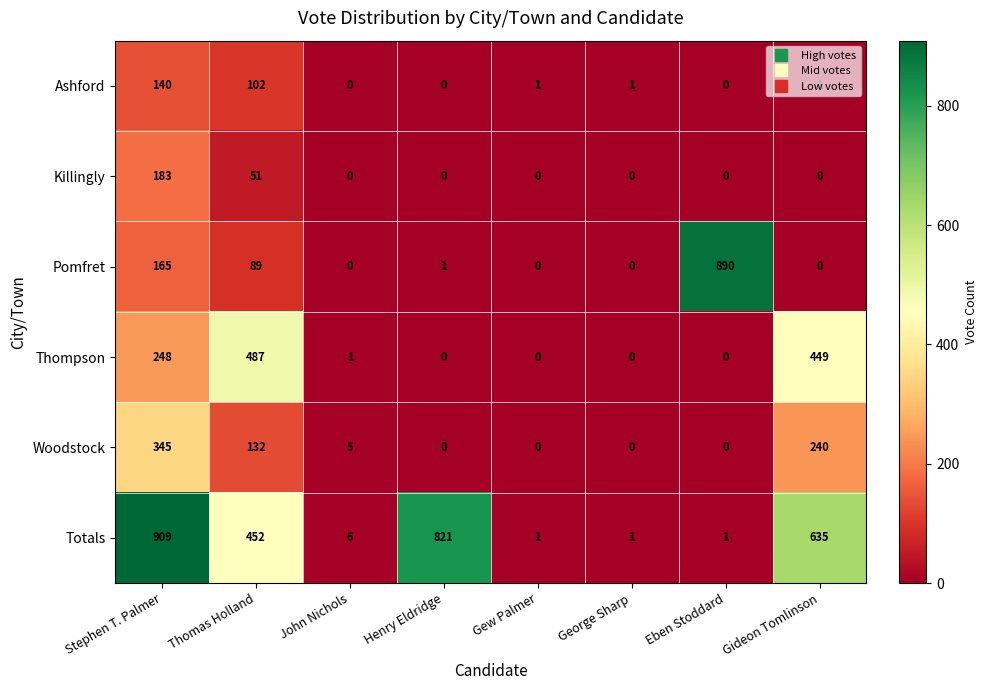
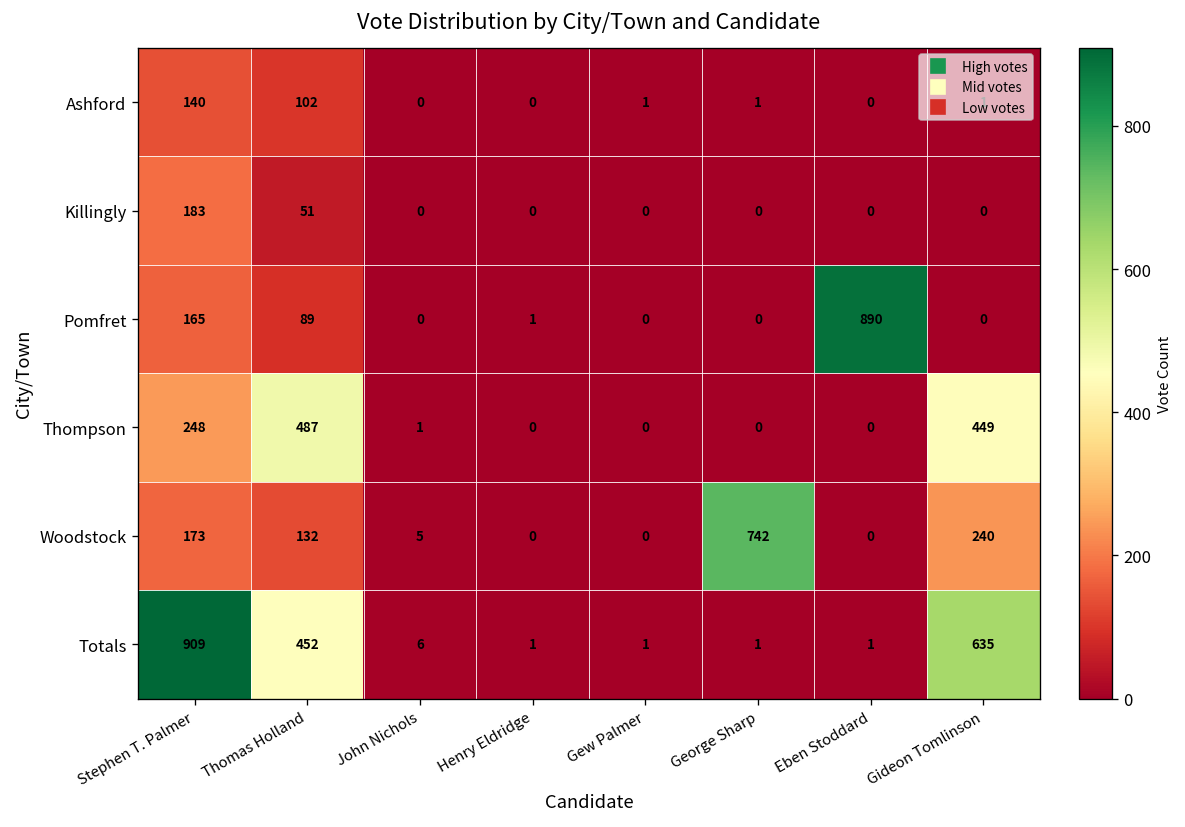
Woodstock, Stephen T. Palmer: 345 -> 173
Woodstock, George Sharp: 0 -> 742
Totals, Henry Eldridge: 821 -> 1
